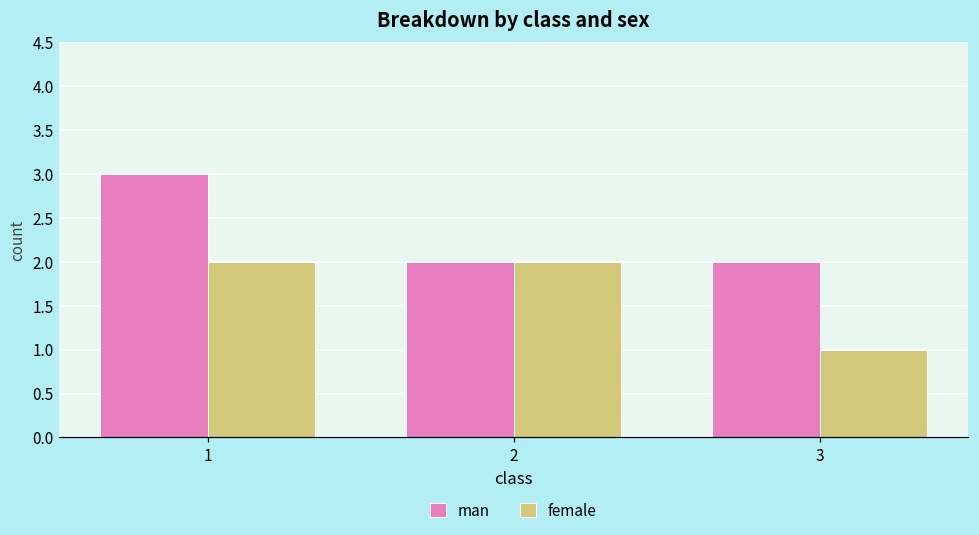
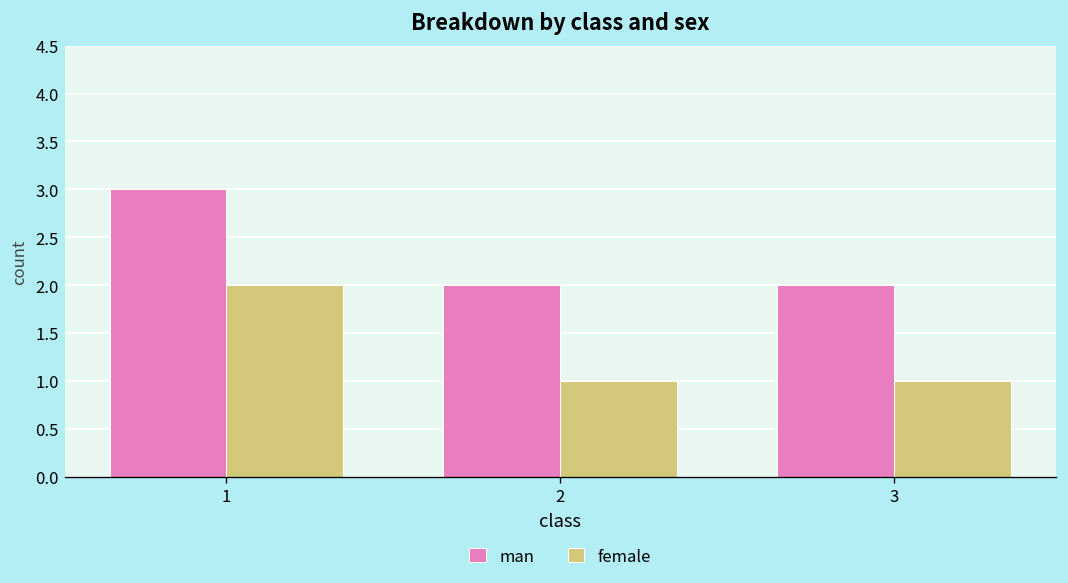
female, 2: 2 -> 1
